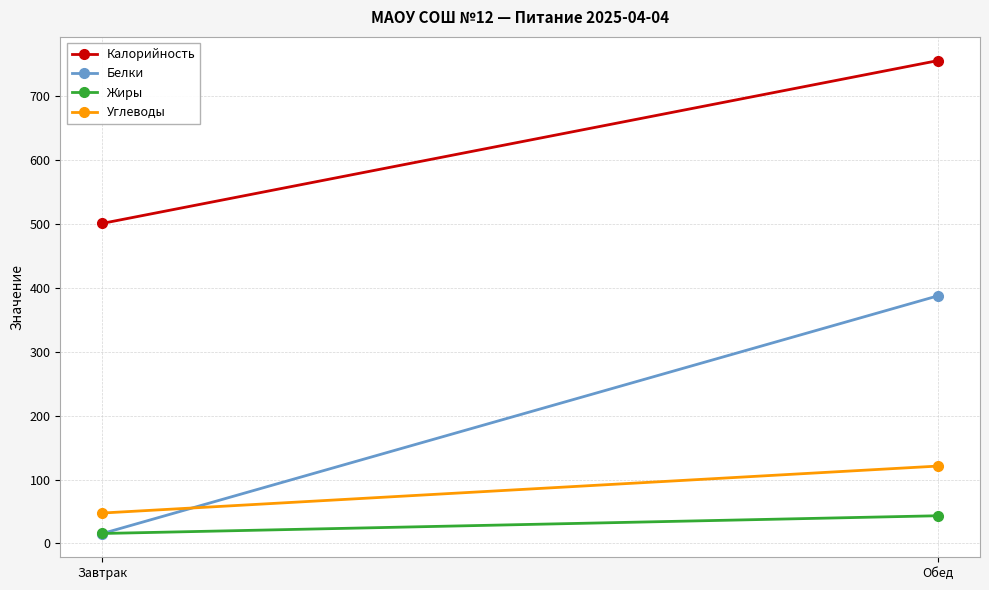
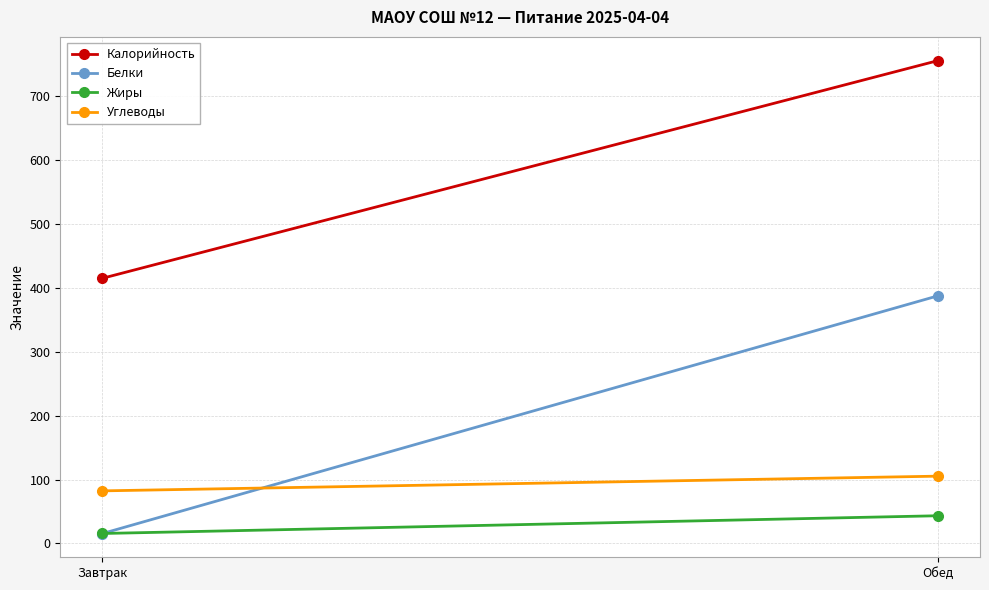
Калорийность, Завтрак: 500 -> 420
Углеводы, Завтрак: 50 -> 80
Углеводы, Обед: 120 -> 110
